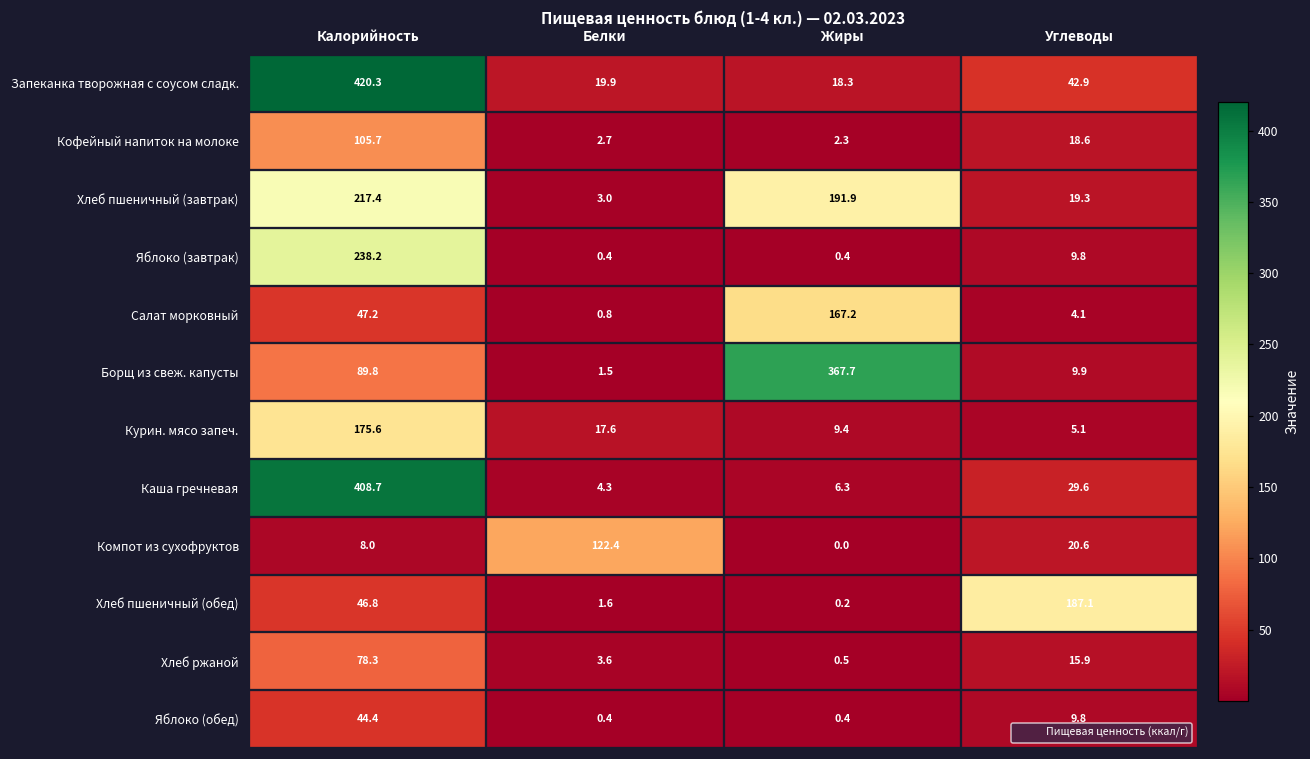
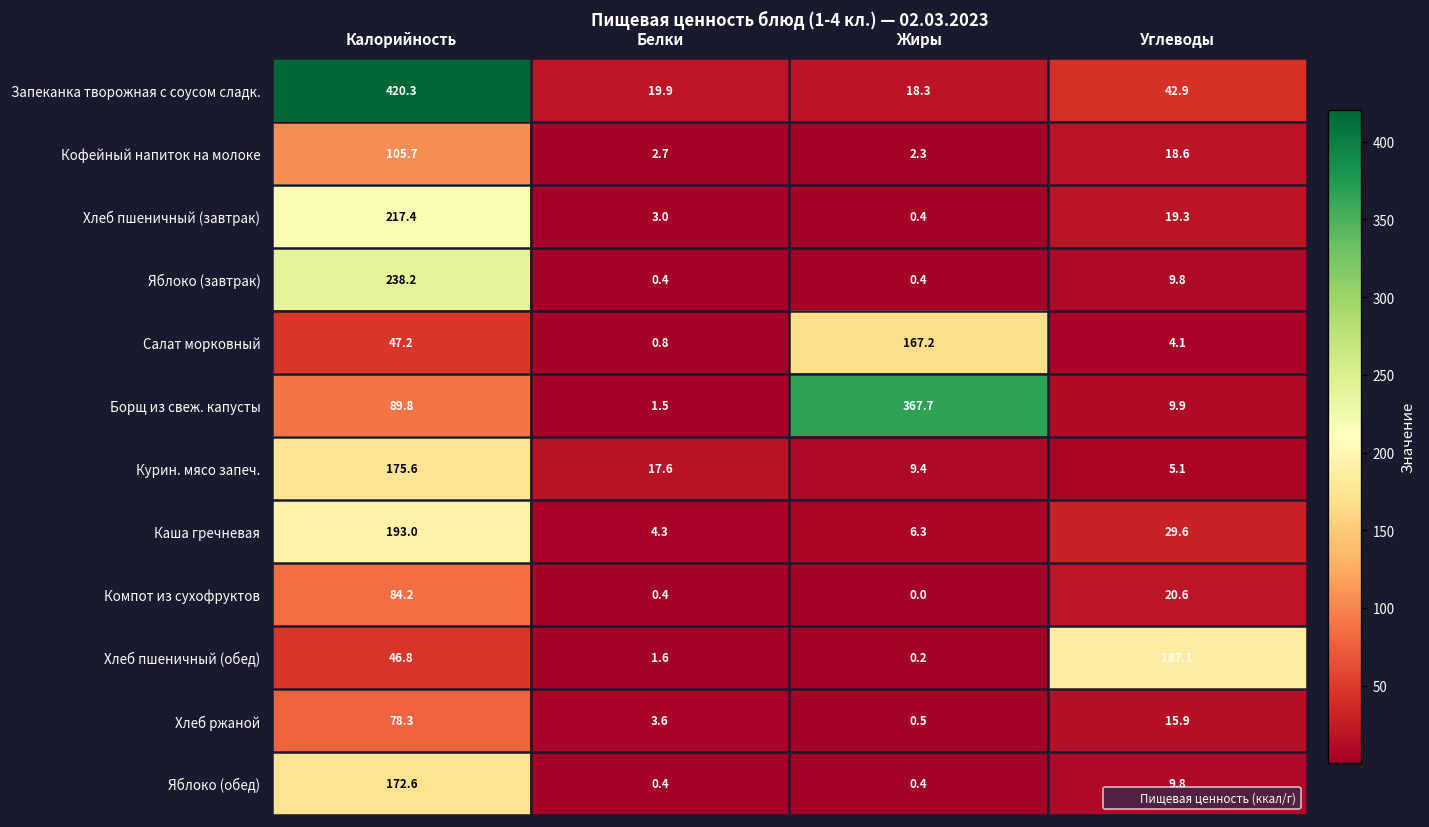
Хлеб пшеничный (завтрак), Жиры: 191.9 -> 0.4
Каша гречневая, Калорийность: 408.7 -> 193.0
Компот из сухофруктов, Калорийность: 8.0 -> 84.2
Компот из сухофруктов, Белки: 122.4 -> 0.4
Яблоко (обед), Калорийность: 44.4 -> 172.6
